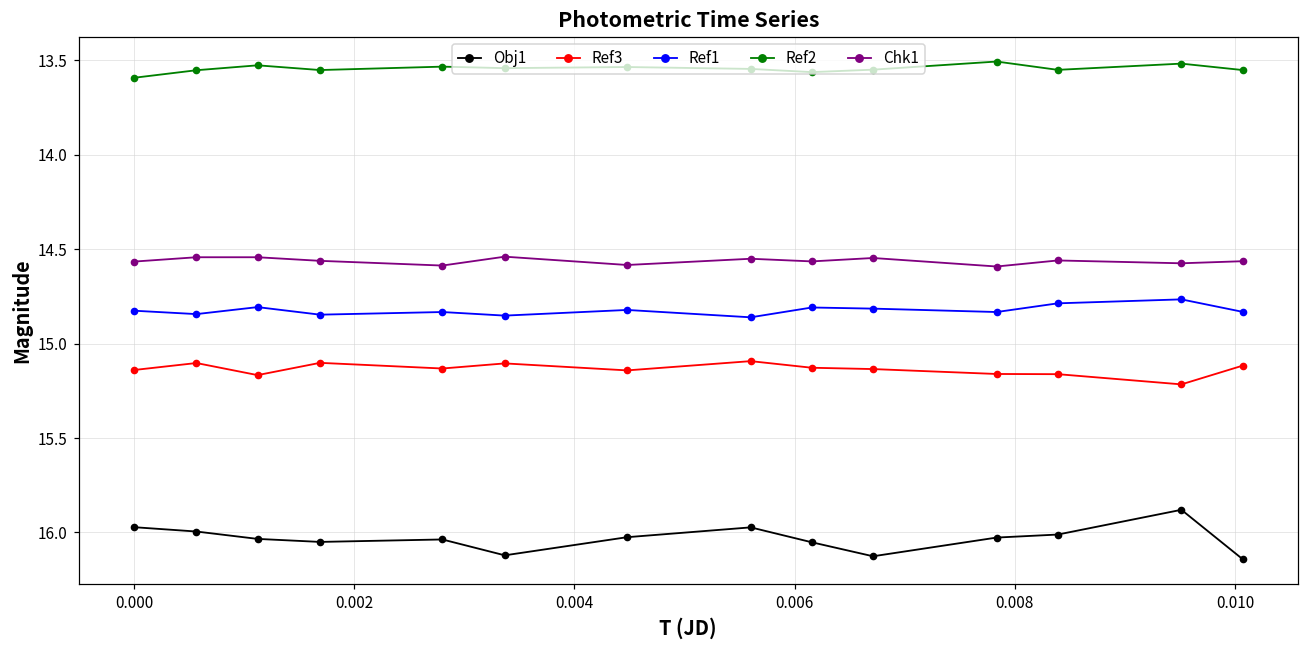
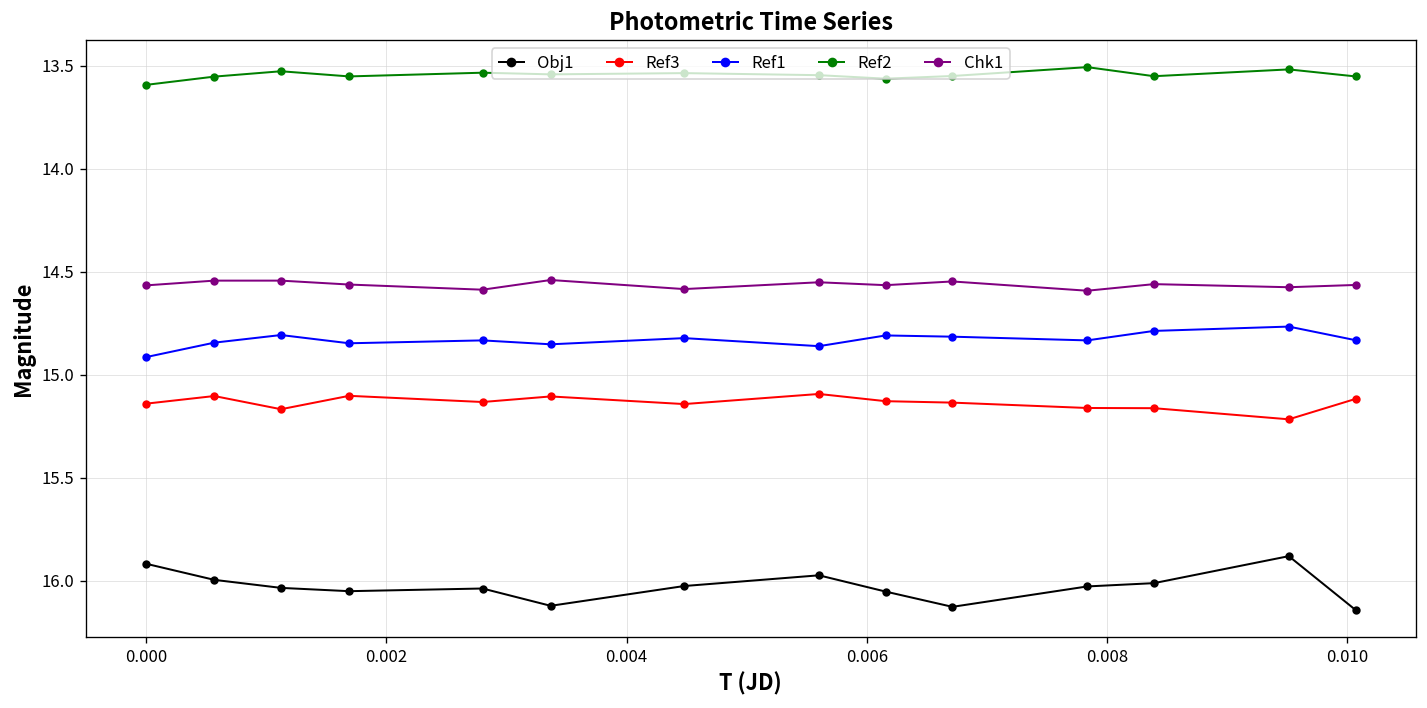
Obj1, 0.000: 15.97 -> 15.92
Ref1, 0.000: 14.83 -> 14.91
